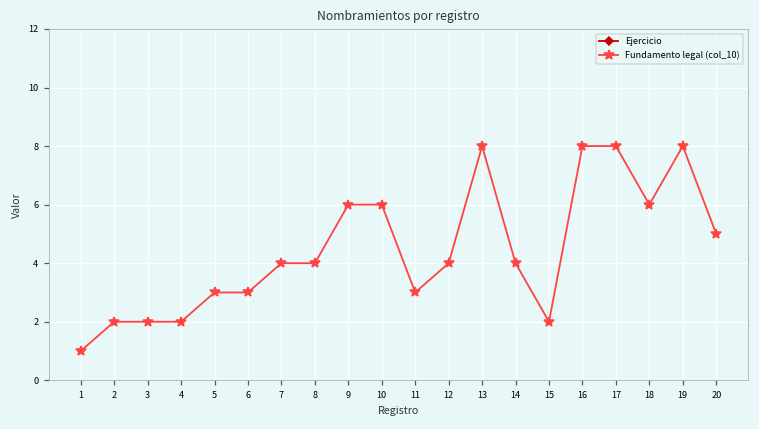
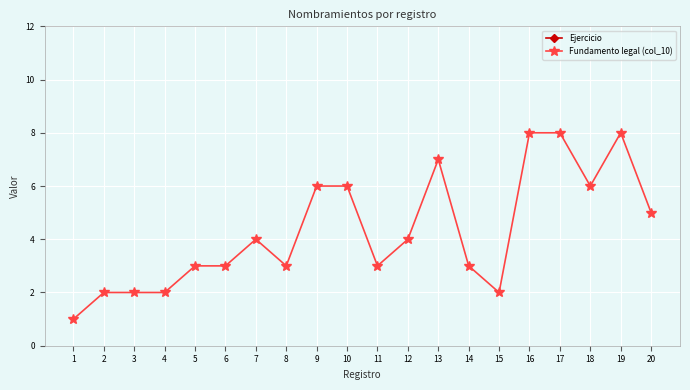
Fundamento legal (col_10), 8: 4 -> 3
Fundamento legal (col_10), 13: 8 -> 7
Fundamento legal (col_10), 14: 4 -> 3
